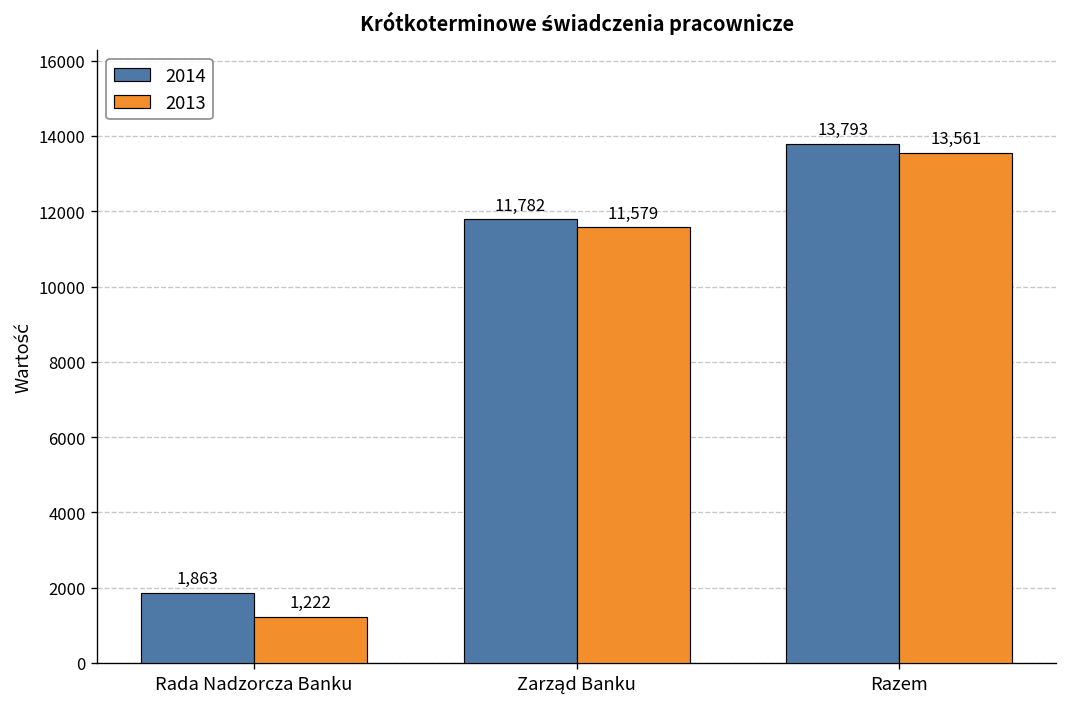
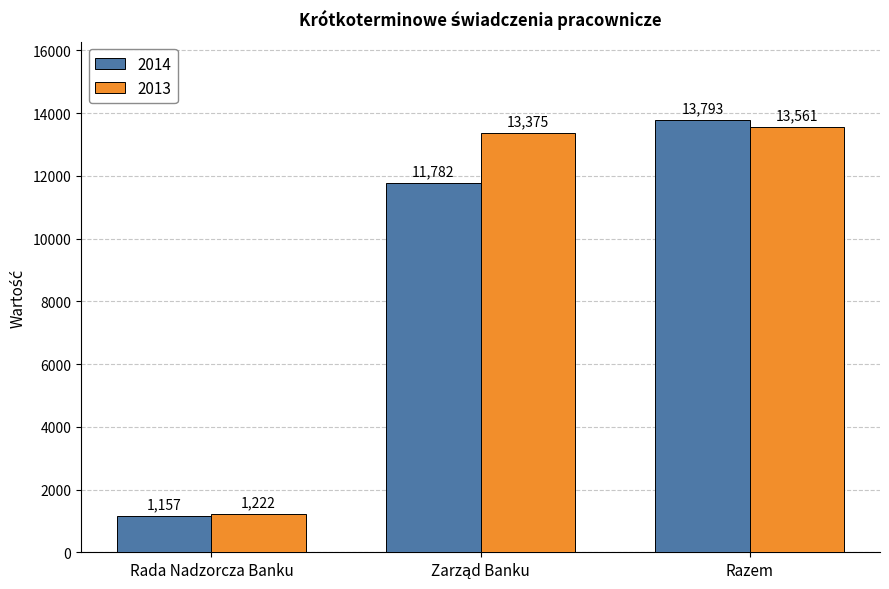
2014, Rada Nadzorcza Banku: 1,863 -> 1,157
2013, Zarząd Banku: 11,579 -> 13,375
